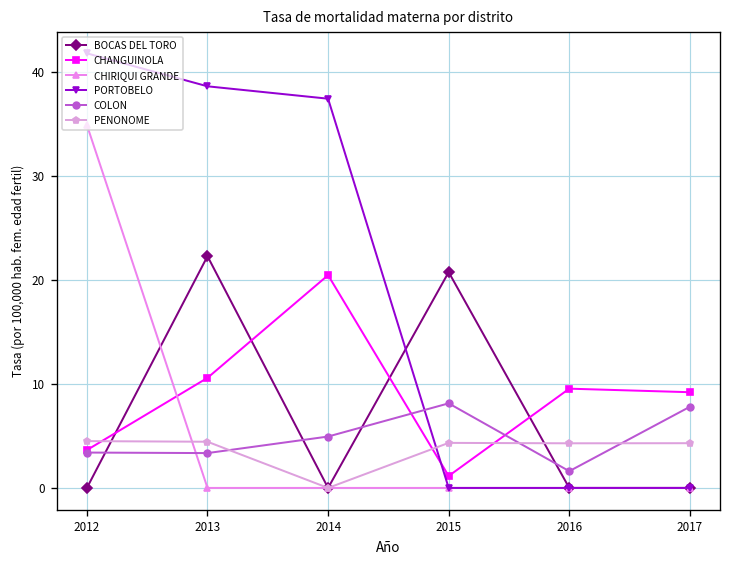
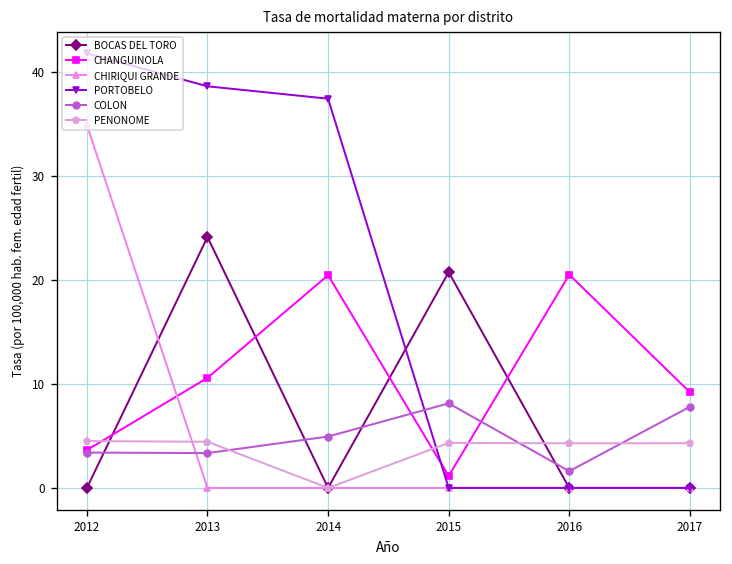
BOCAS DEL TORO, 2013: 22 -> 24
CHANGUINOLA, 2016: 10 -> 21
